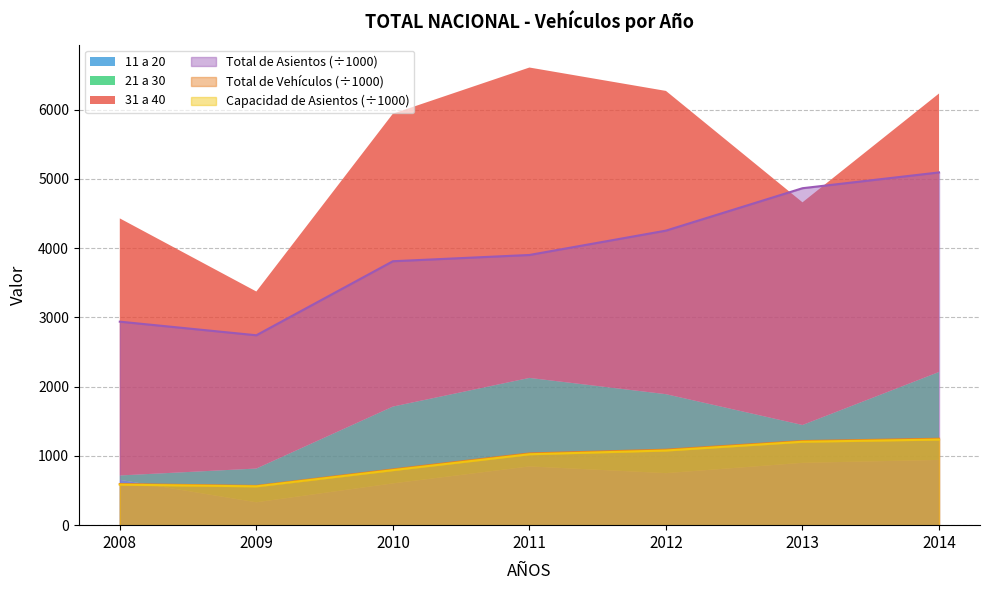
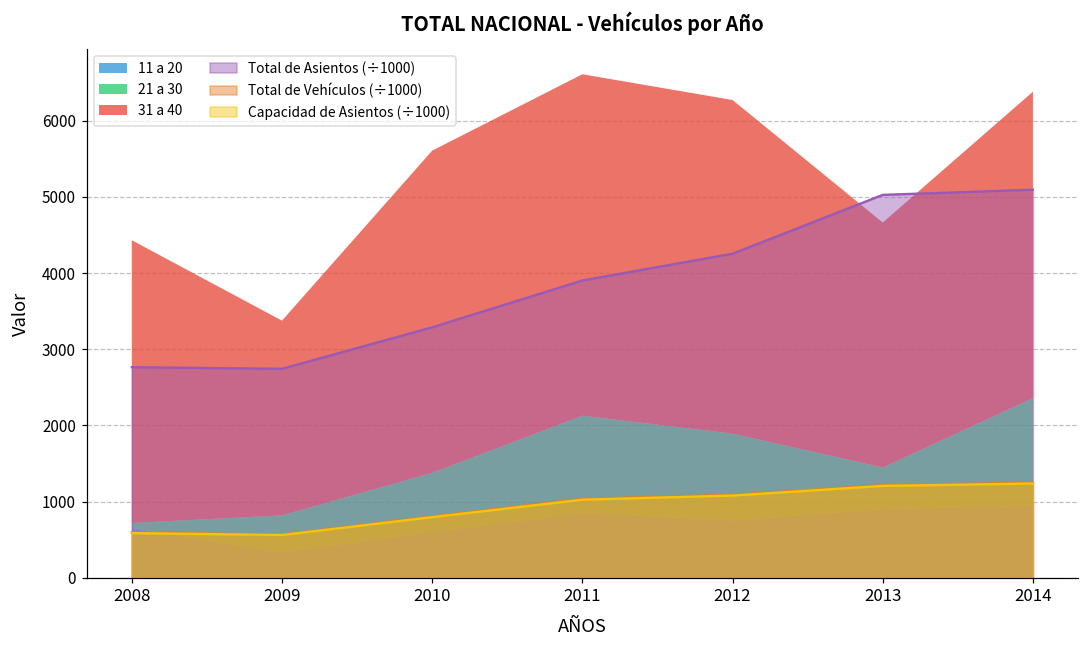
Total de Asientos (÷1000), 2008: 2900 -> 2800
21 a 30, 2010: 1100 -> 800
Total de Asientos (÷1000), 2010: 3800 -> 3300
Total de Asientos (÷1000), 2013: 4900 -> 5000
21 a 30, 2014: 1300 -> 1400
